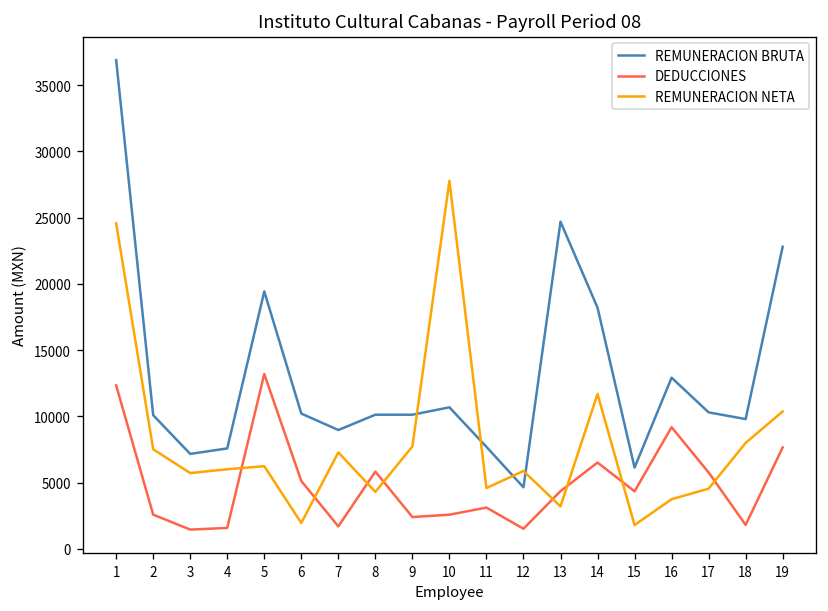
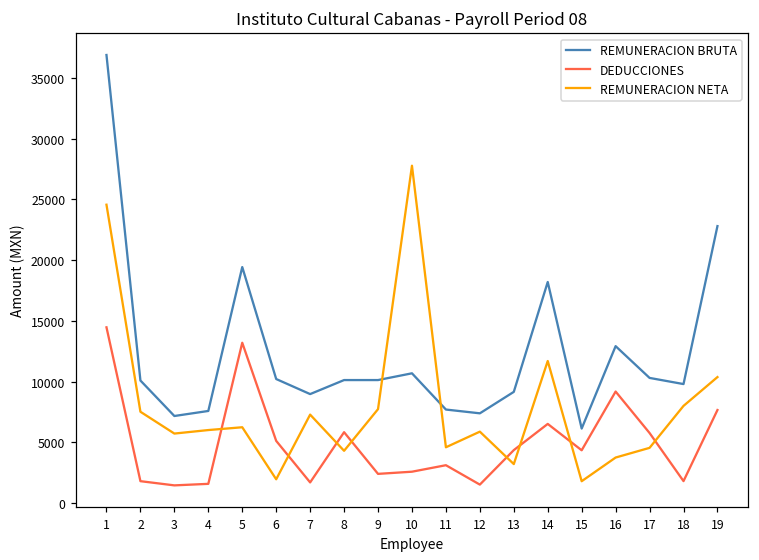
DEDUCCIONES, 1: 12300 -> 14500
DEDUCCIONES, 2: 2600 -> 1800
REMUNERACION BRUTA, 12: 4600 -> 7400
REMUNERACION BRUTA, 13: 24700 -> 9100
